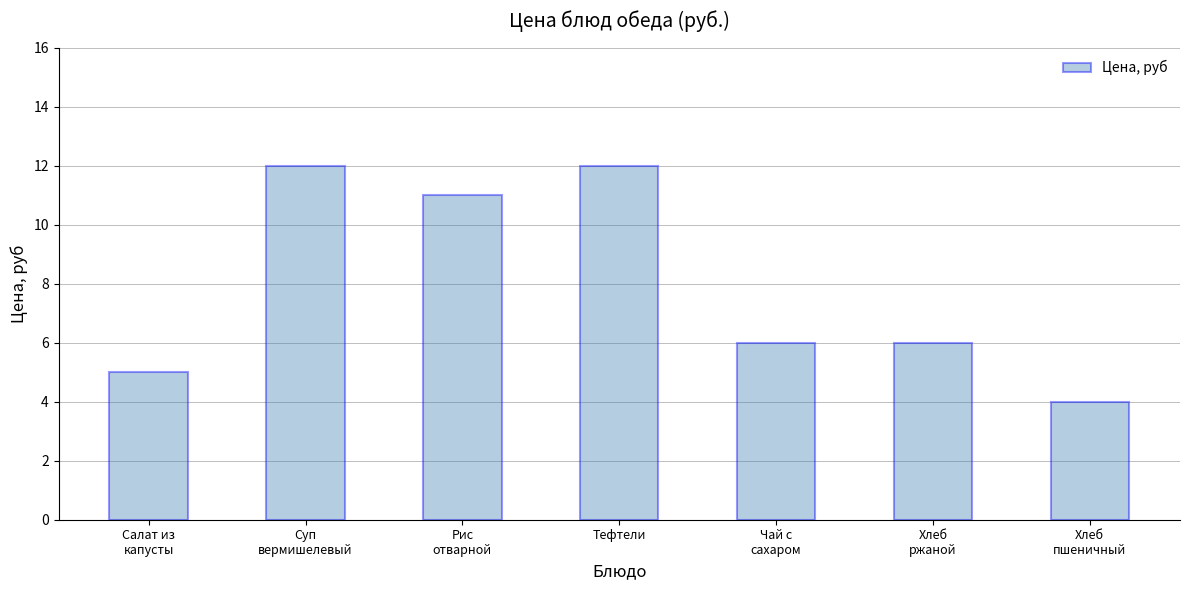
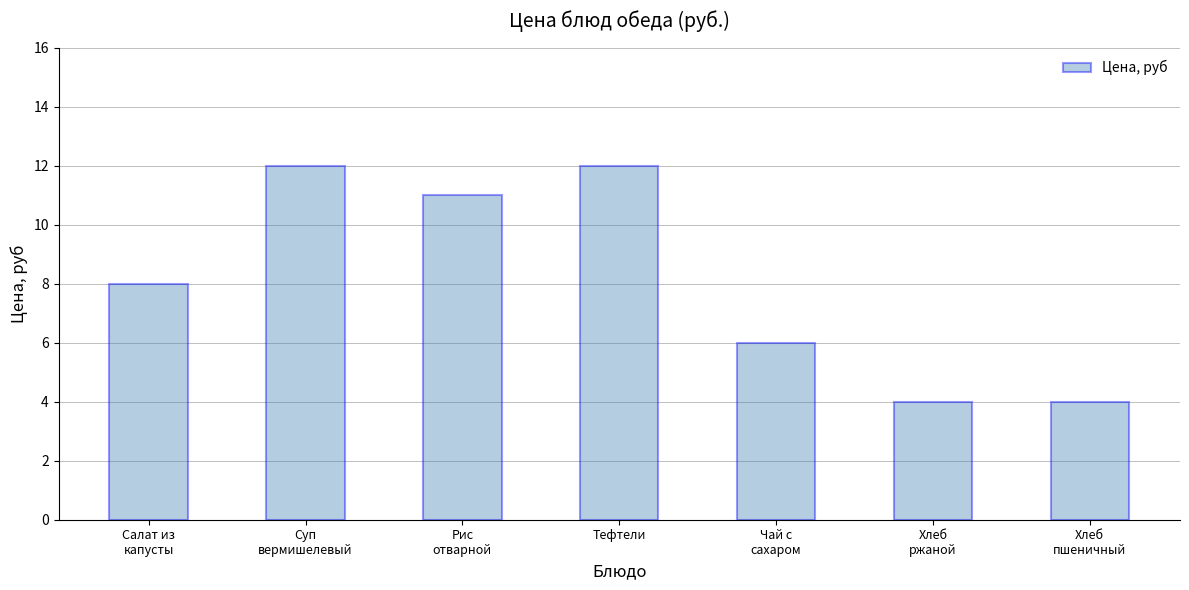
Салат из капусты: 5 -> 8
Хлеб ржаной: 6 -> 4
